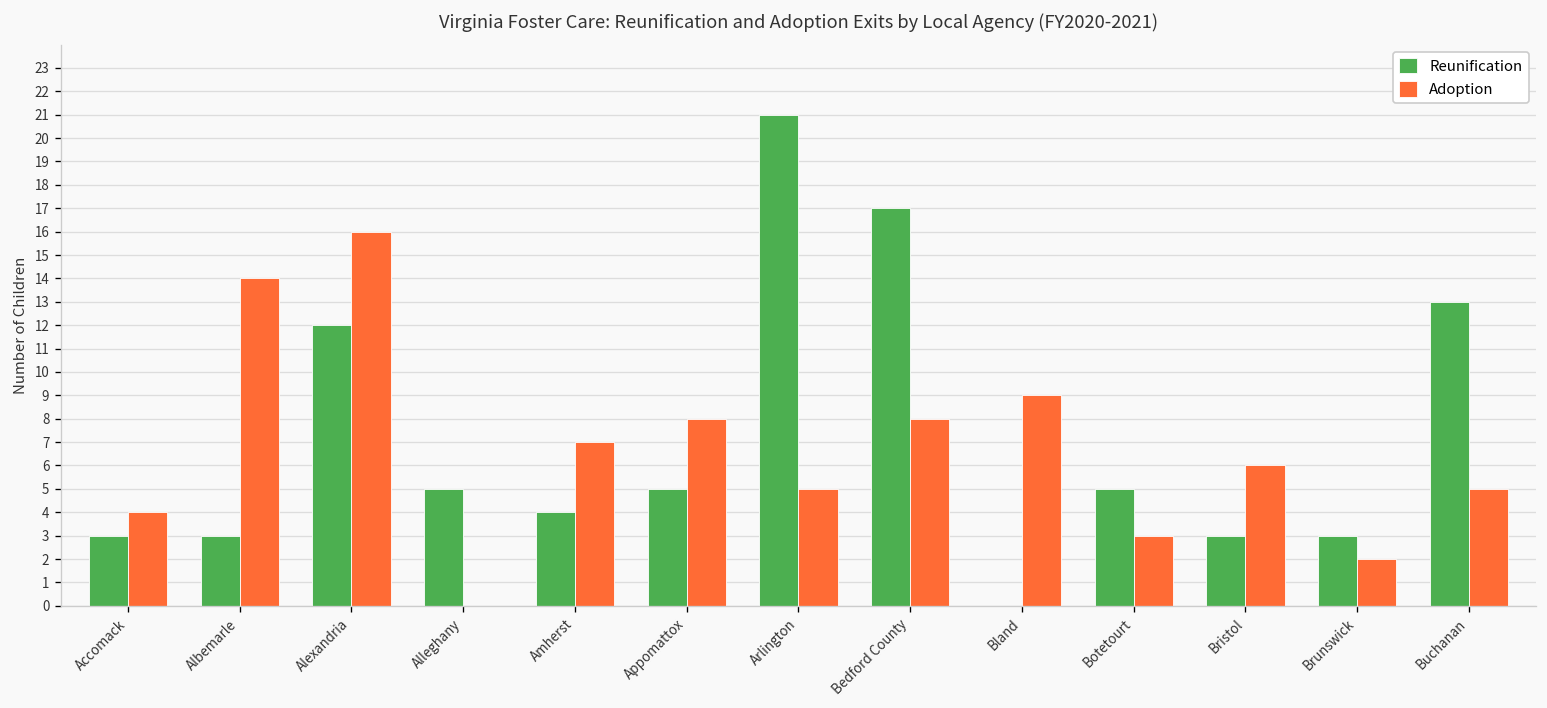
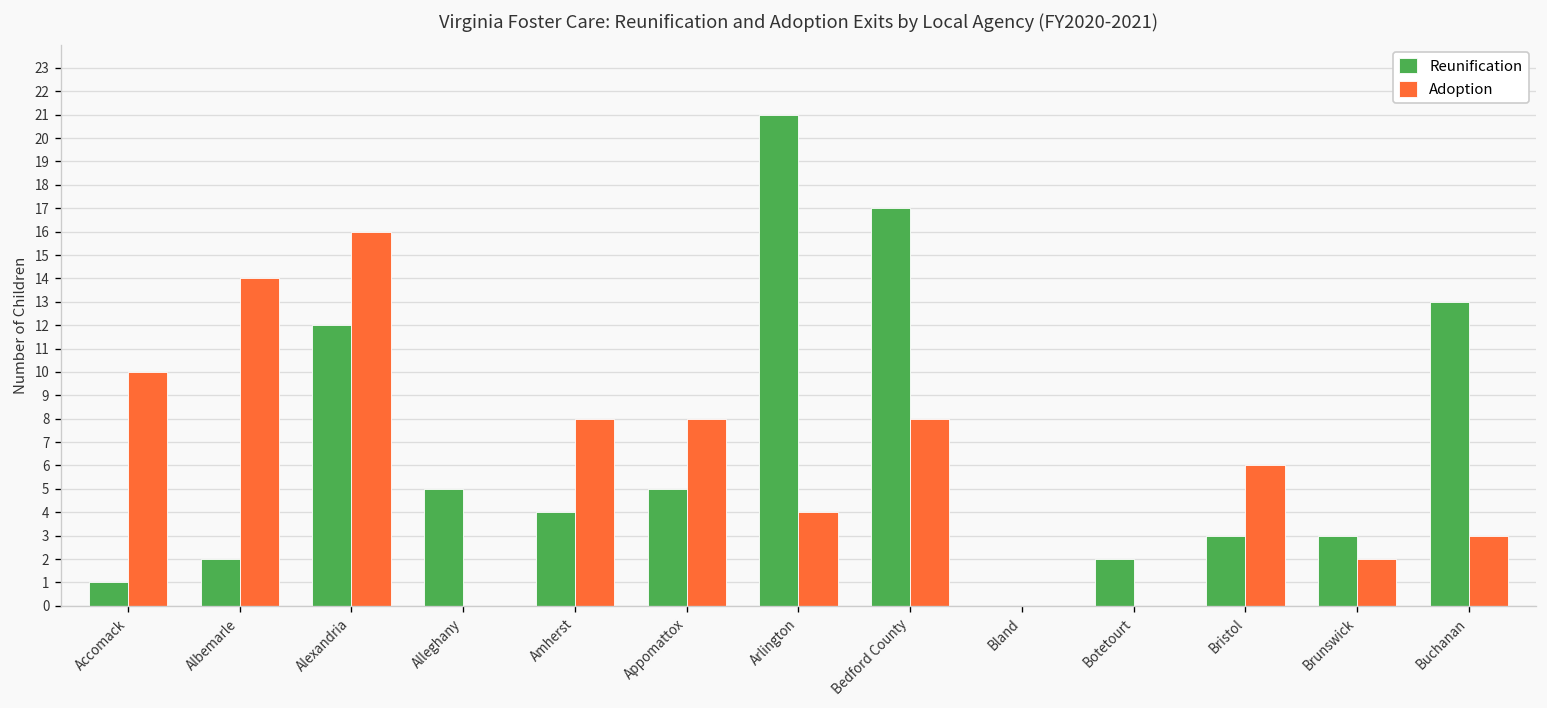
Reunification, Accomack: 3 -> 1
Adoption, Accomack: 4 -> 10
Reunification, Albemarle: 3 -> 2
Adoption, Amherst: 7 -> 8
Adoption, Arlington: 5 -> 4
Adoption, Bland: 9 -> 0
Reunification, Botetourt: 5 -> 2
Adoption, Botetourt: 3 -> 0
Adoption, Buchanan: 5 -> 3
